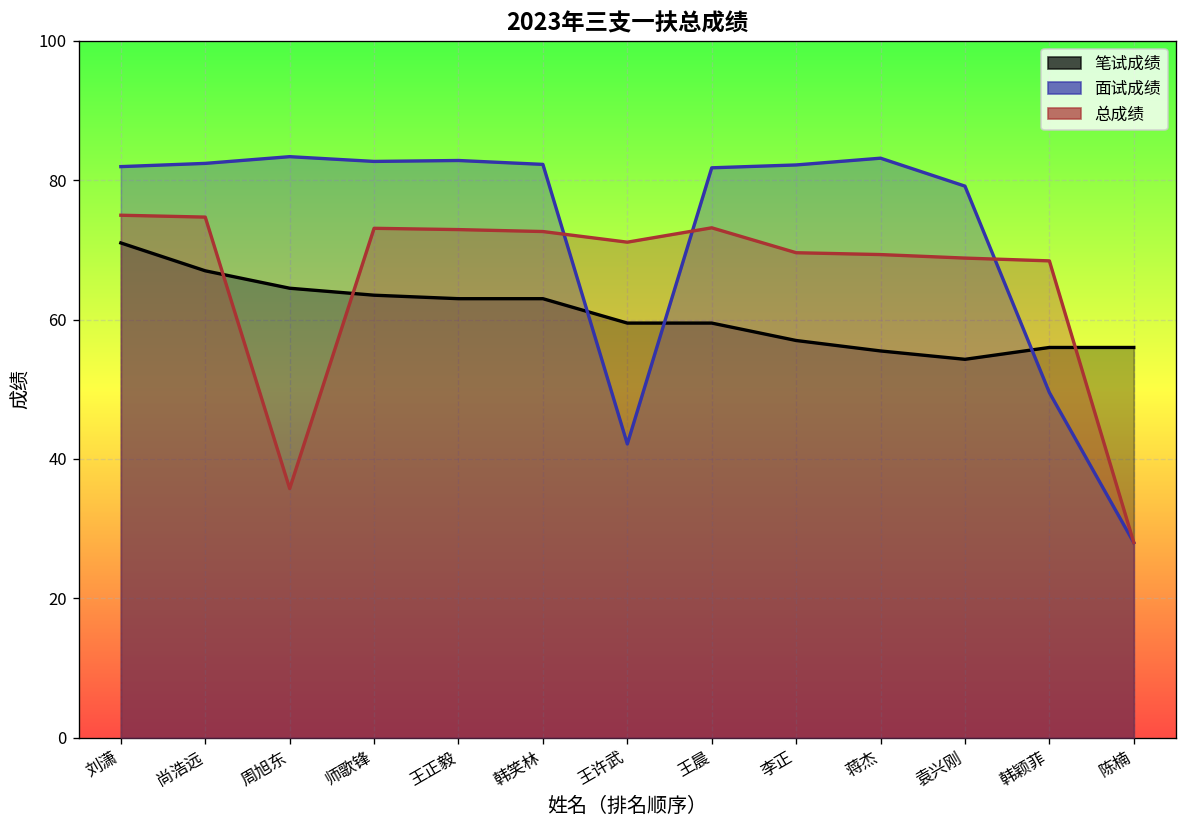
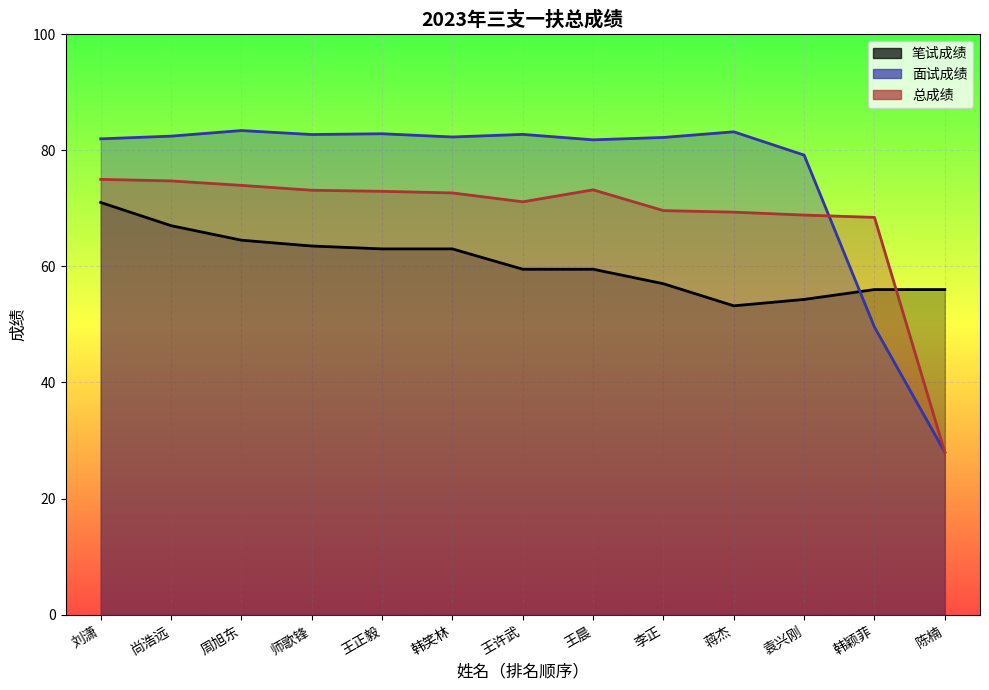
总成绩, 周旭东: 36 -> 74
面试成绩, 王许武: 42 -> 83
笔试成绩, 蒋杰: 56 -> 53
